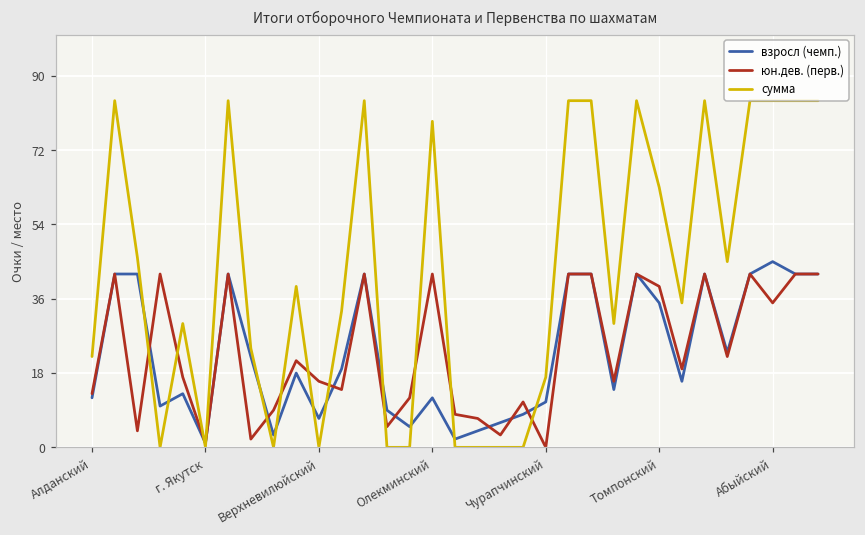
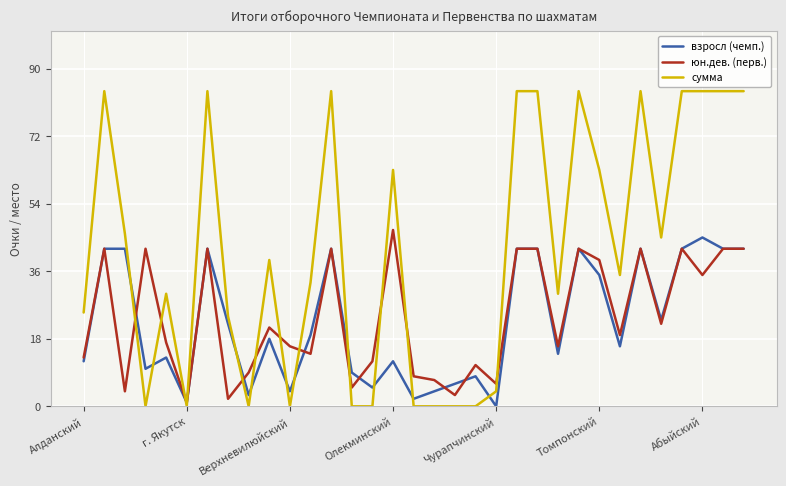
сумма, Алданский: 22 -> 25
взросл (чемп.), Верхневилюйский: 7 -> 4
юн.дев. (перв.), Олекминский: 42 -> 47
сумма, Олекминский: 79 -> 63
взросл (чемп.), Чурапчинский: 11 -> 0
юн.дев. (перв.), Чурапчинский: 0 -> 6
сумма, Чурапчинский: 17 -> 4
